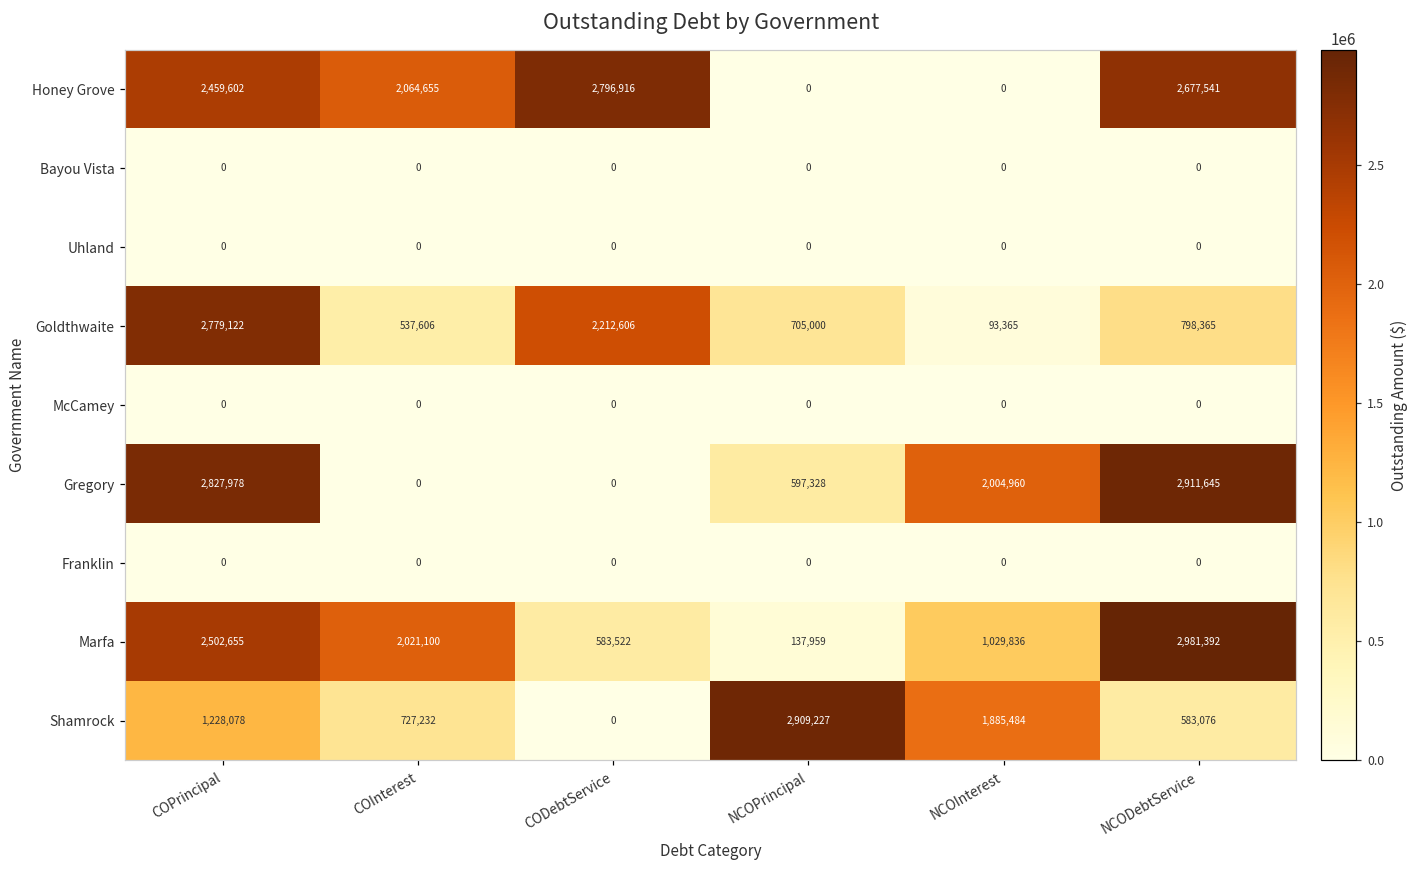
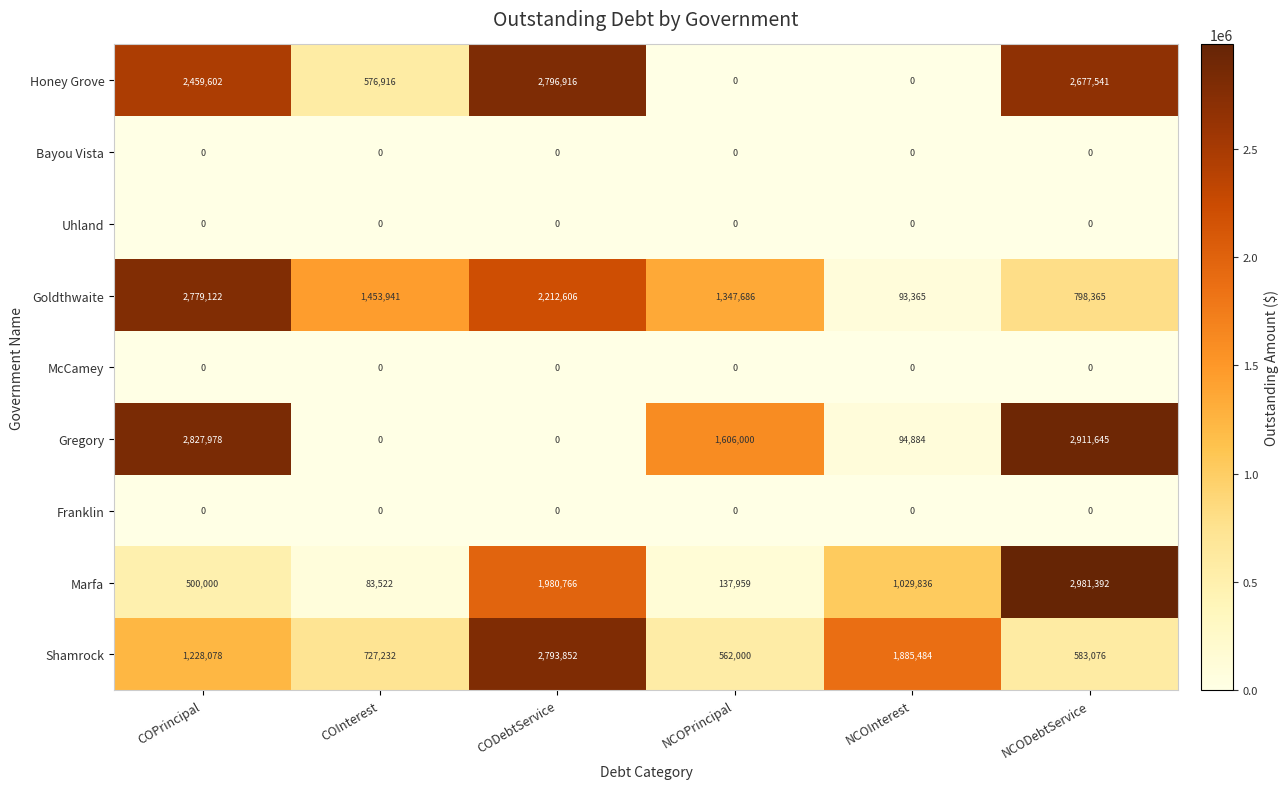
Honey Grove, COInterest: 2,064,655 -> 576,916
Goldthwaite, COInterest: 537,606 -> 1,453,941
Goldthwaite, NCOPrincipal: 705,000 -> 1,347,686
Gregory, NCOPrincipal: 597,328 -> 1,606,000
Gregory, NCOInterest: 2,004,960 -> 94,884
Marfa, COPrincipal: 2,502,655 -> 500,000
Marfa, COInterest: 2,021,100 -> 83,522
Marfa, CODebtService: 583,522 -> 1,980,766
Shamrock, CODebtService: 0 -> 2,793,852
Shamrock, NCOPrincipal: 2,909,227 -> 562,000
